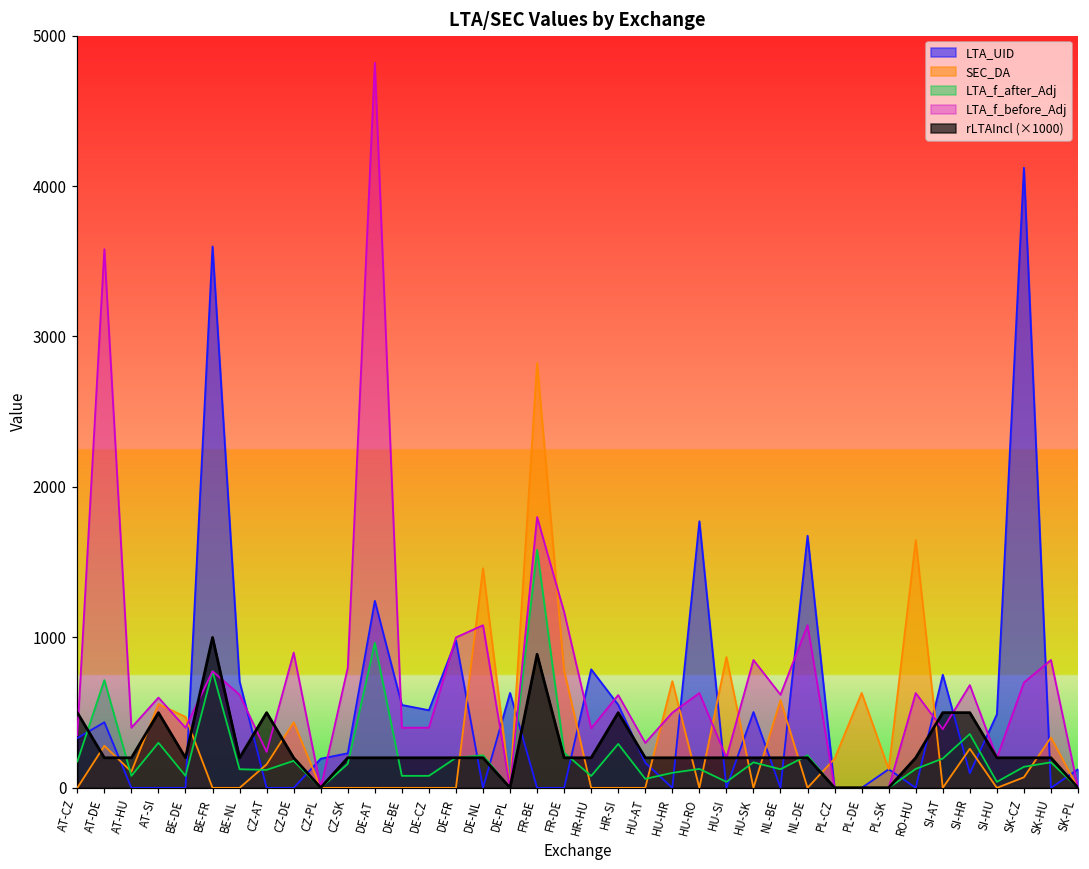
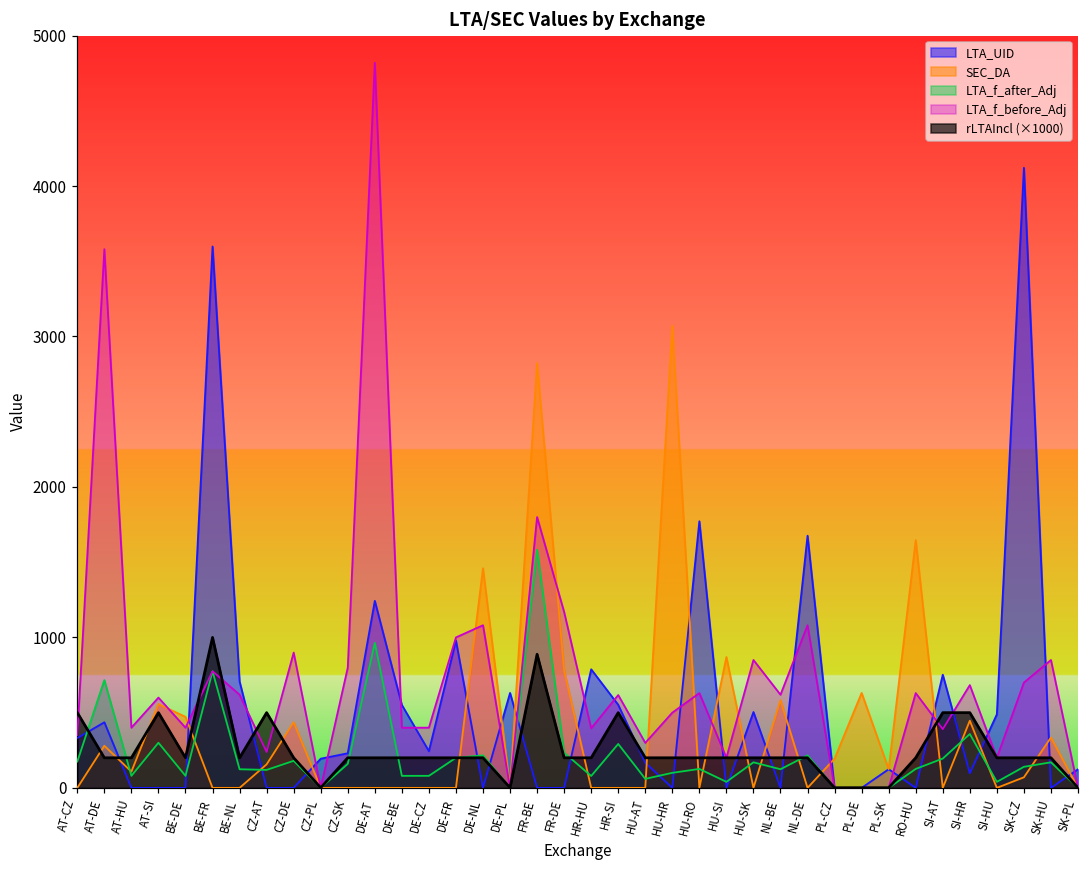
LTA_UID, DE-CZ: 520 -> 240
SEC_DA, HU-HR: 710 -> 3070
SEC_DA, SI-HR: 260 -> 450
